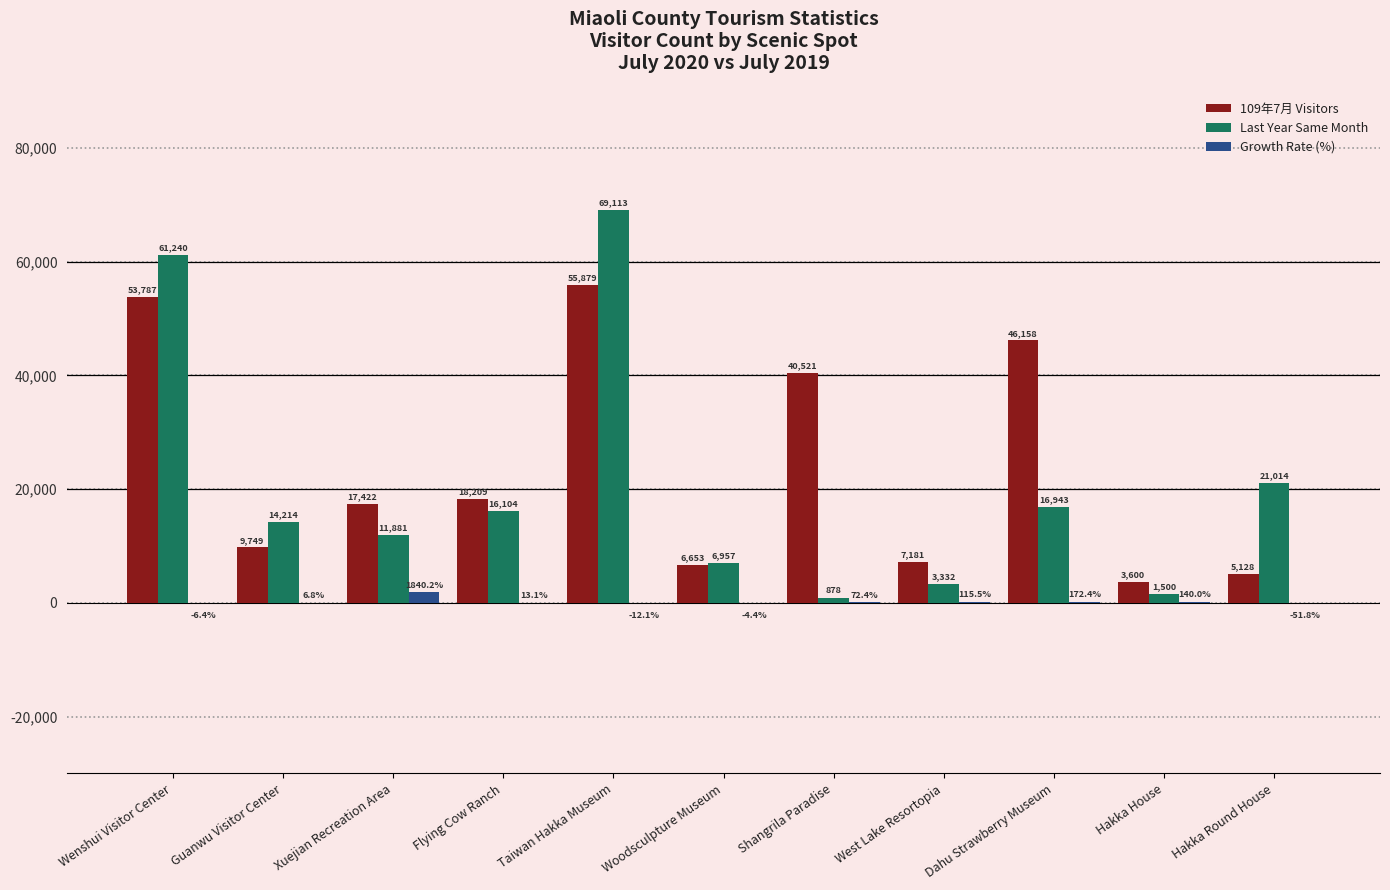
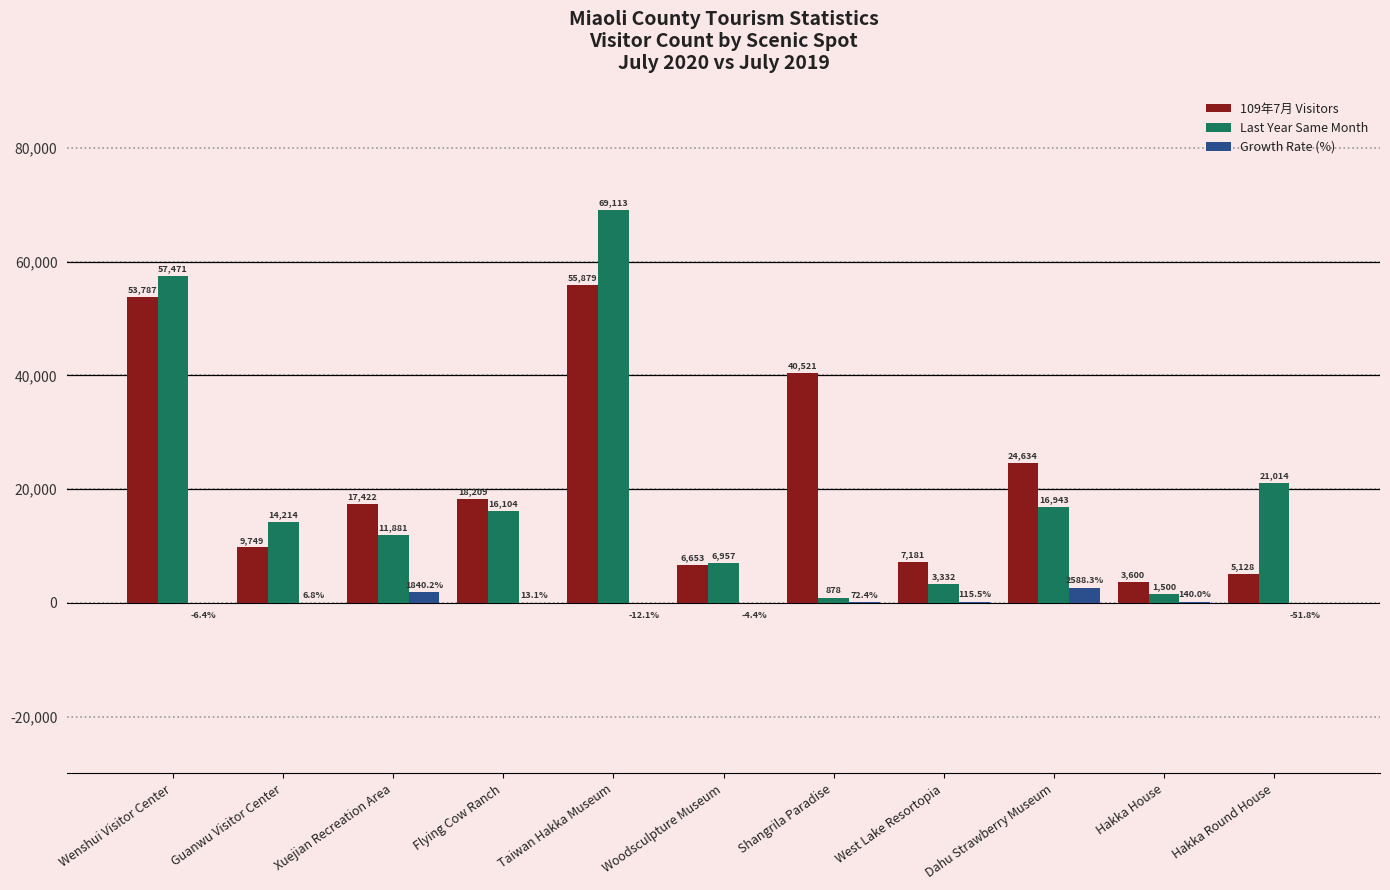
Last Year Same Month, Wenshui Visitor Center: 61,240 -> 57,471
109年7月 Visitors, Dahu Strawberry Museum: 46,158 -> 24,634
Growth Rate (%), Dahu Strawberry Museum: 172.4% -> 2588.3%
